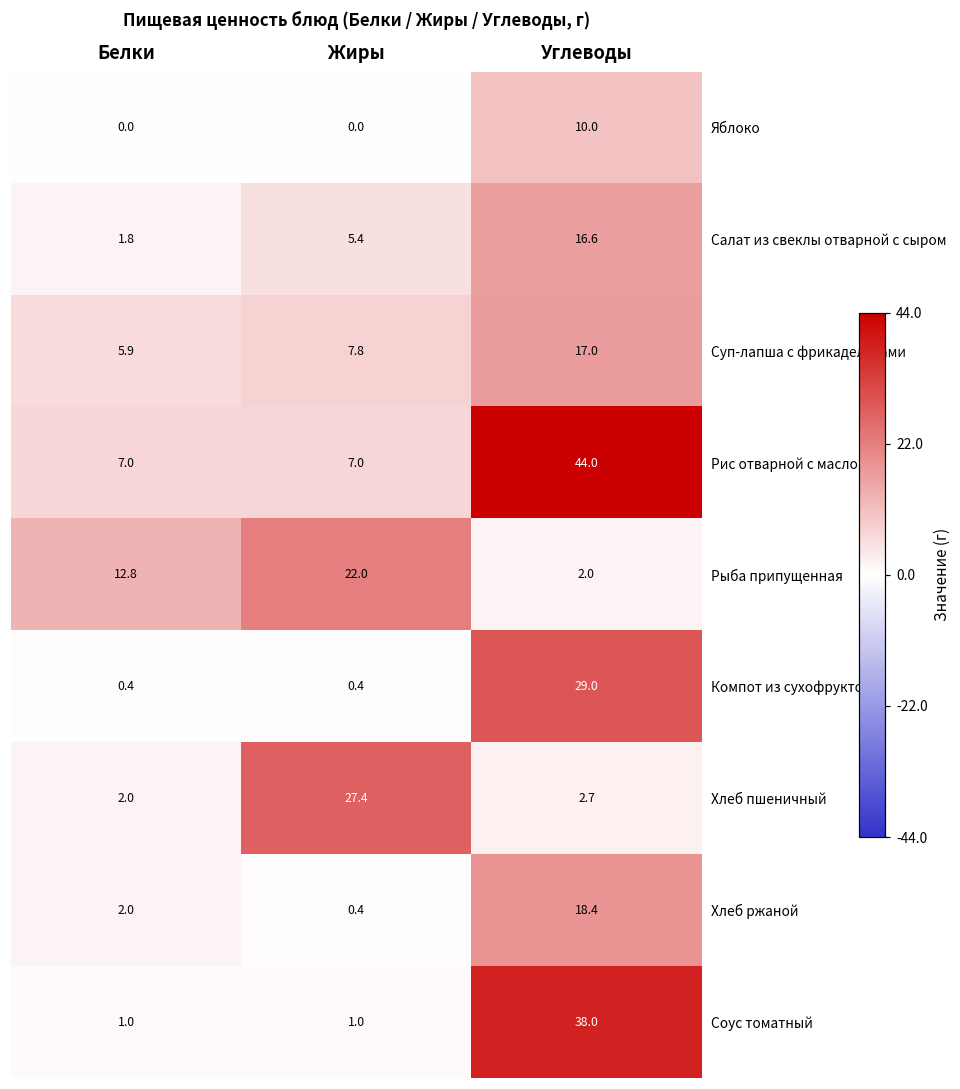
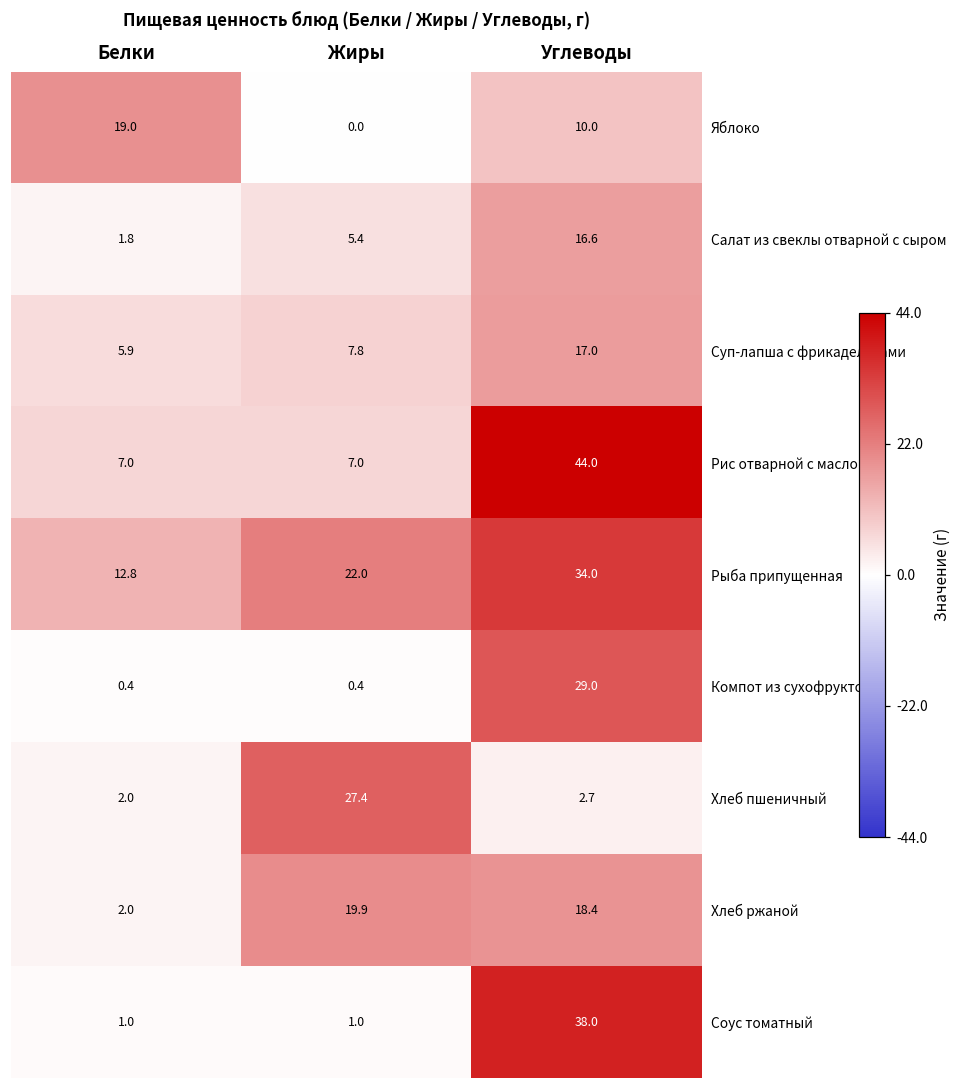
Яблоко, Белки: 0.0 -> 19.0
Рыба припущенная, Углеводы: 2.0 -> 34.0
Хлеб ржаной, Жиры: 0.4 -> 19.9
